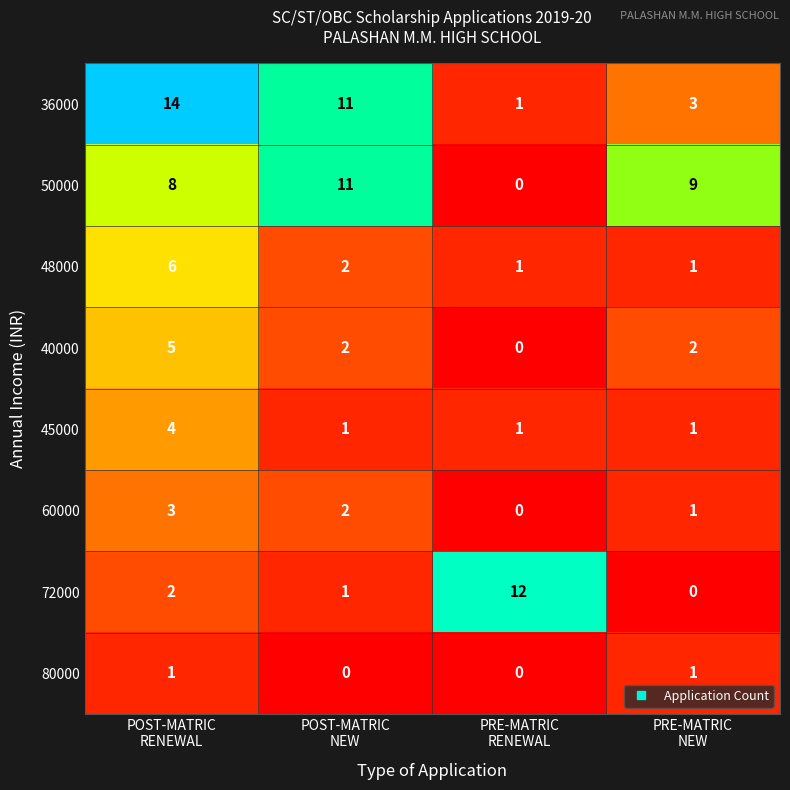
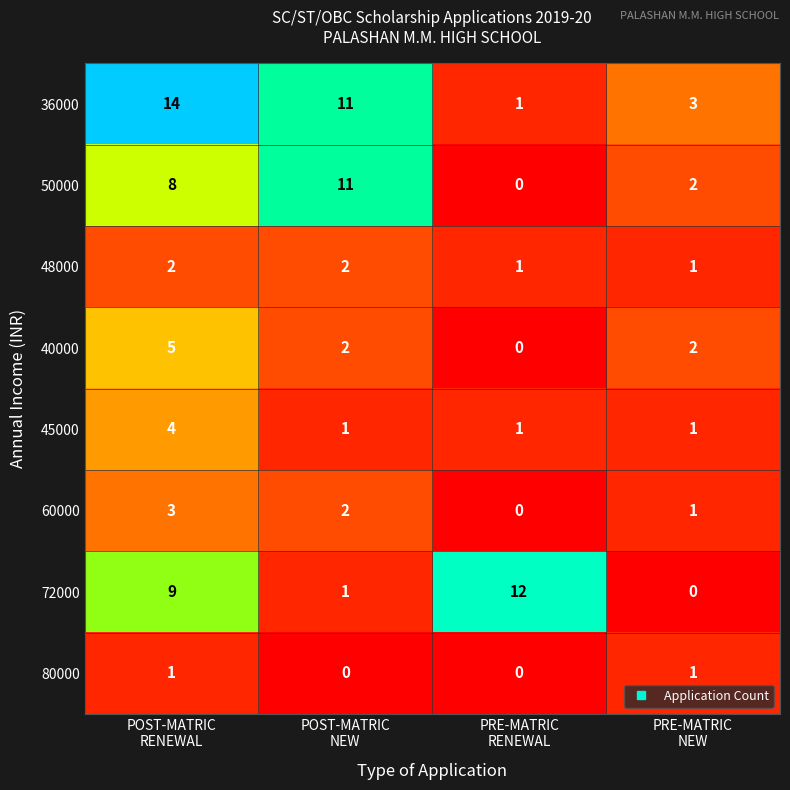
50000, PRE-MATRIC NEW: 9 -> 2
48000, POST-MATRIC RENEWAL: 6 -> 2
72000, POST-MATRIC RENEWAL: 2 -> 9
